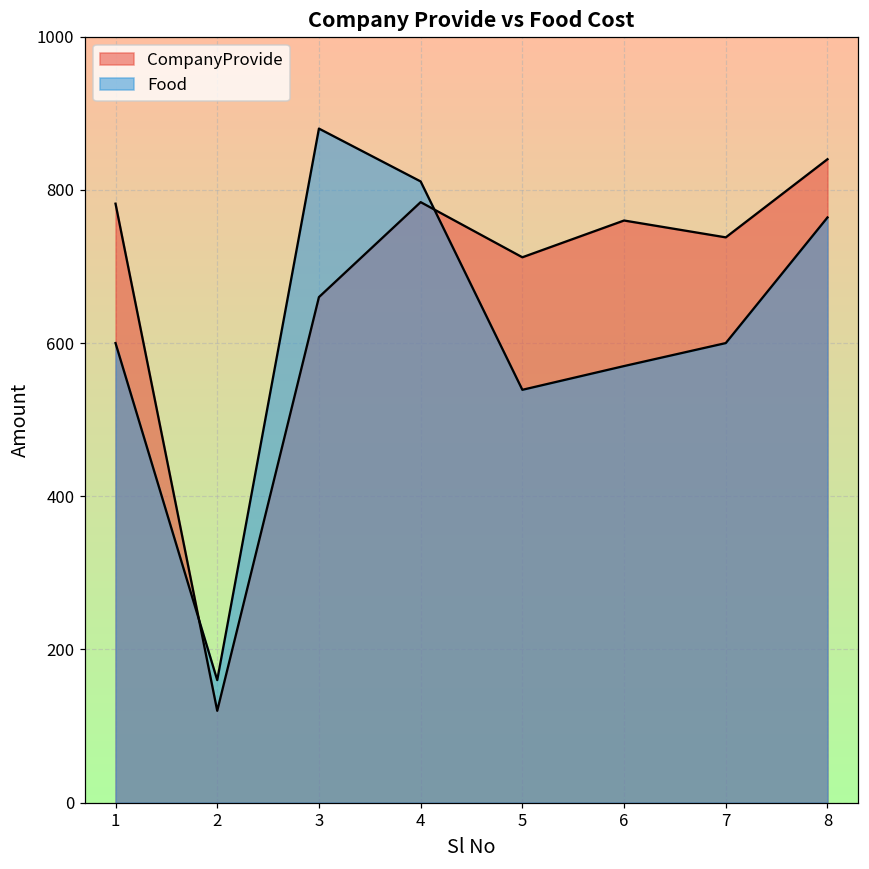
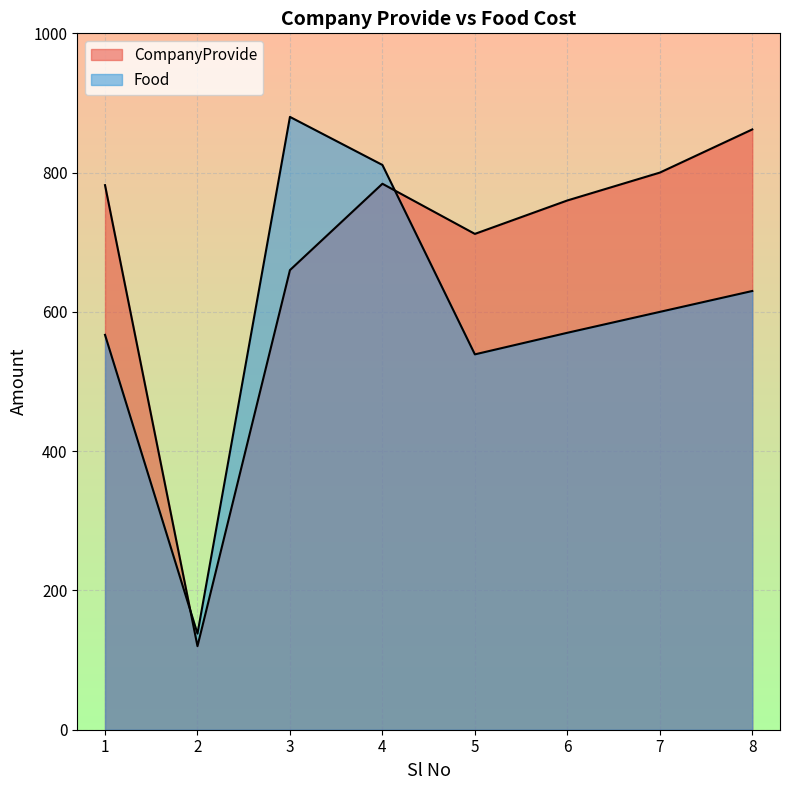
Food, 1: 600 -> 570
Food, 2: 160 -> 140
CompanyProvide, 7: 740 -> 800
CompanyProvide, 8: 840 -> 860
Food, 8: 760 -> 630
